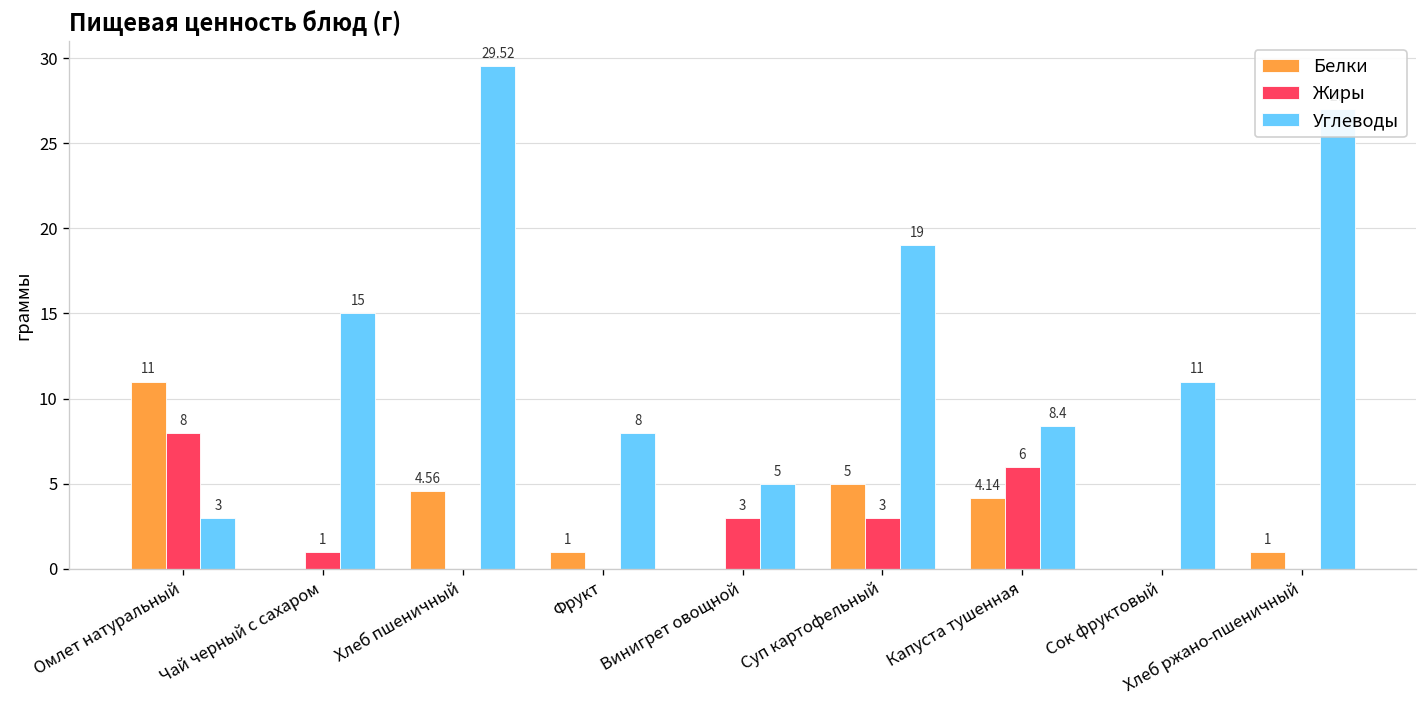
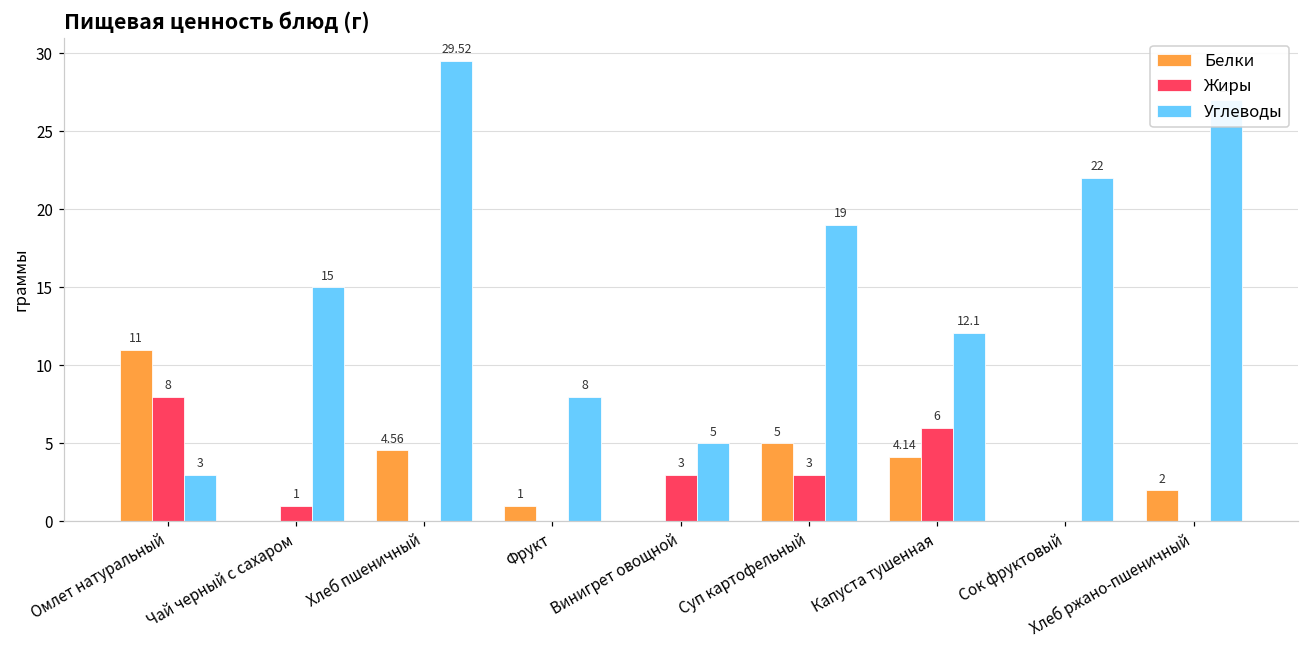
Углеводы, Капуста тушенная: 8.4 -> 12.1
Углеводы, Сок фруктовый: 11 -> 22
Белки, Хлеб ржано-пшеничный: 1 -> 2
